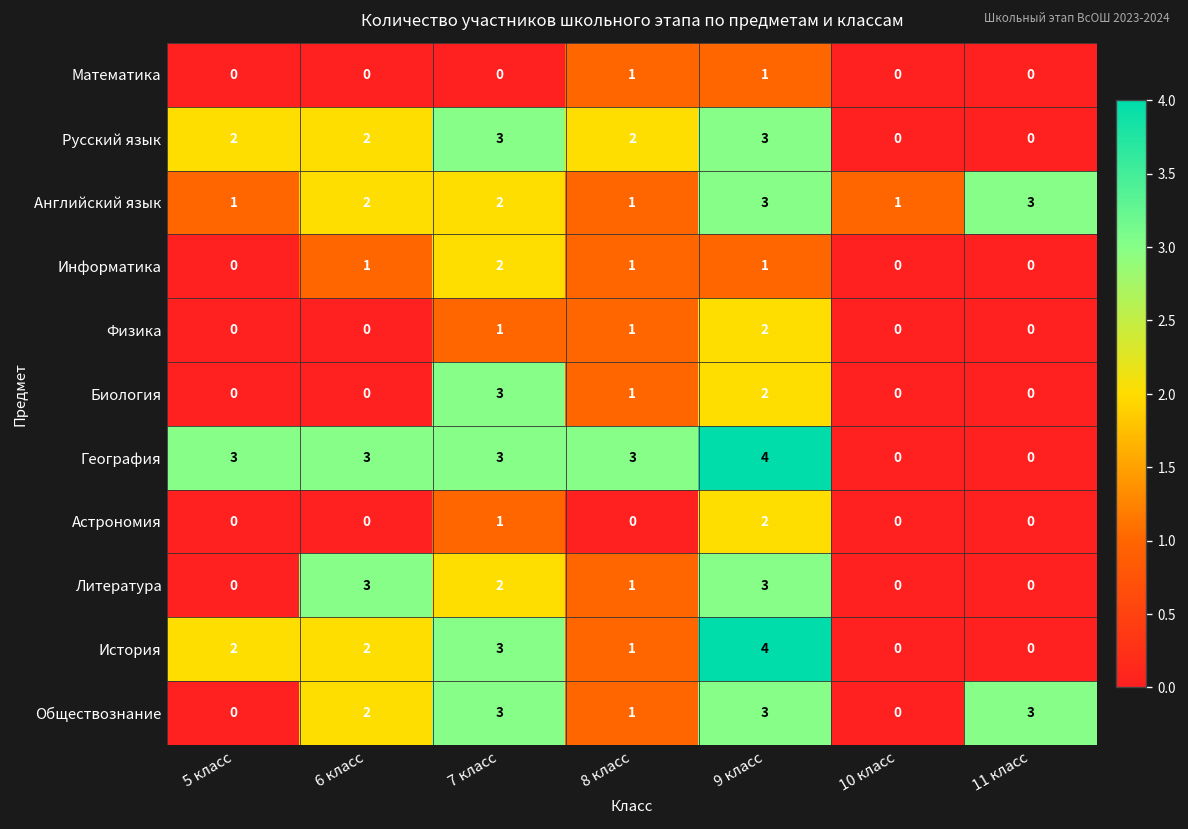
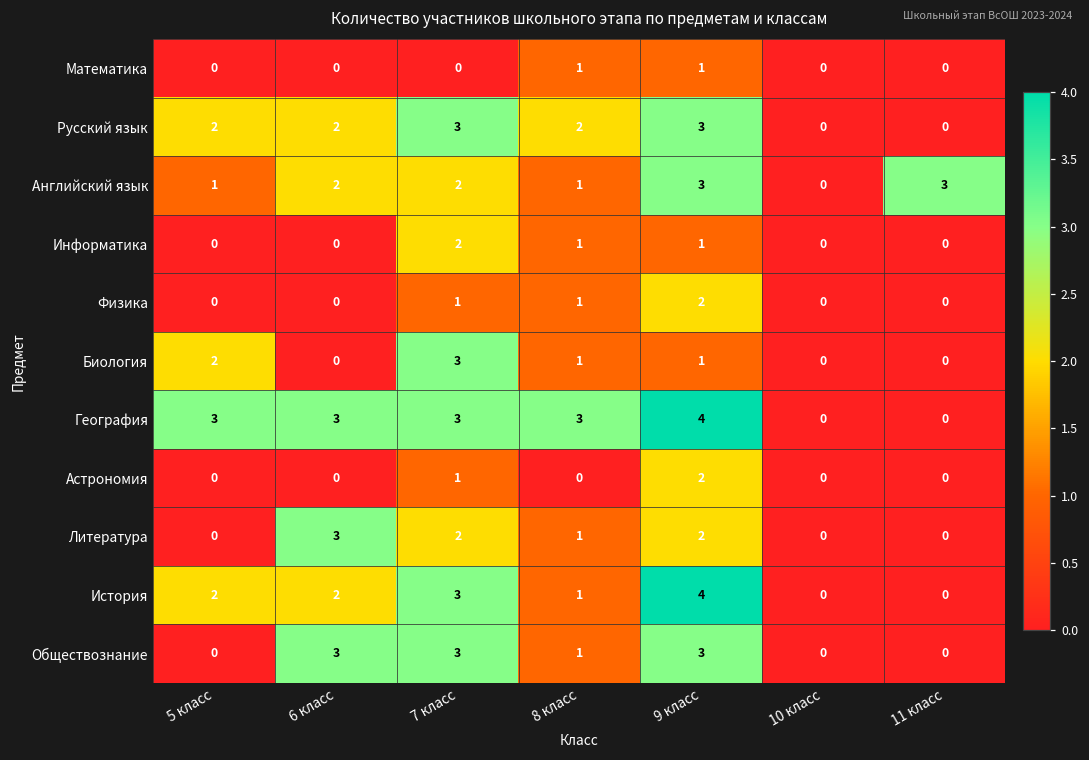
Английский язык, 10 класс: 1 -> 0
Информатика, 6 класс: 1 -> 0
Биология, 5 класс: 0 -> 2
Биология, 9 класс: 2 -> 1
Литература, 9 класс: 3 -> 2
Обществознание, 6 класс: 2 -> 3
Обществознание, 11 класс: 3 -> 0
